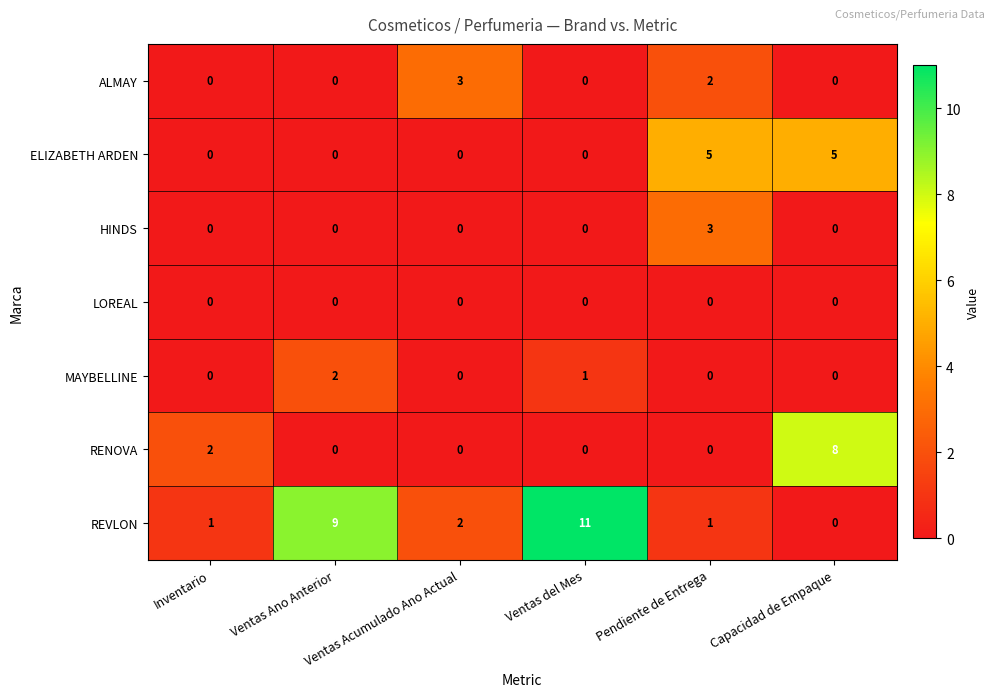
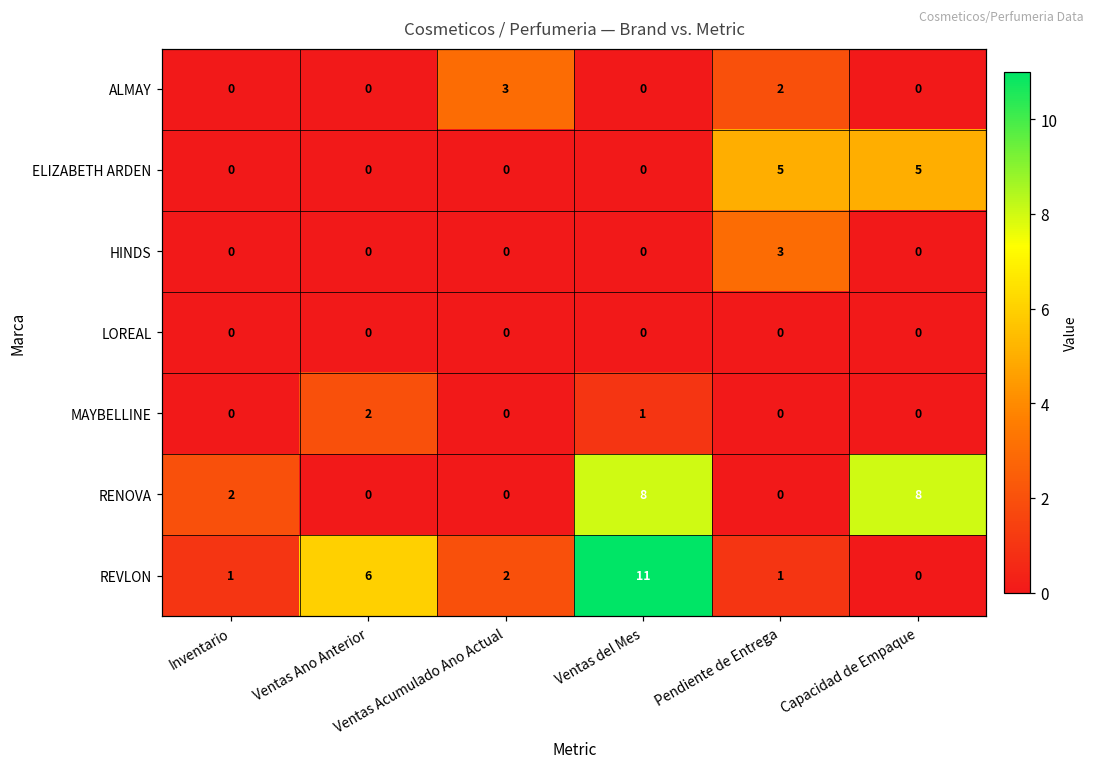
RENOVA, Ventas del Mes: 0 -> 8
REVLON, Ventas Ano Anterior: 9 -> 6
